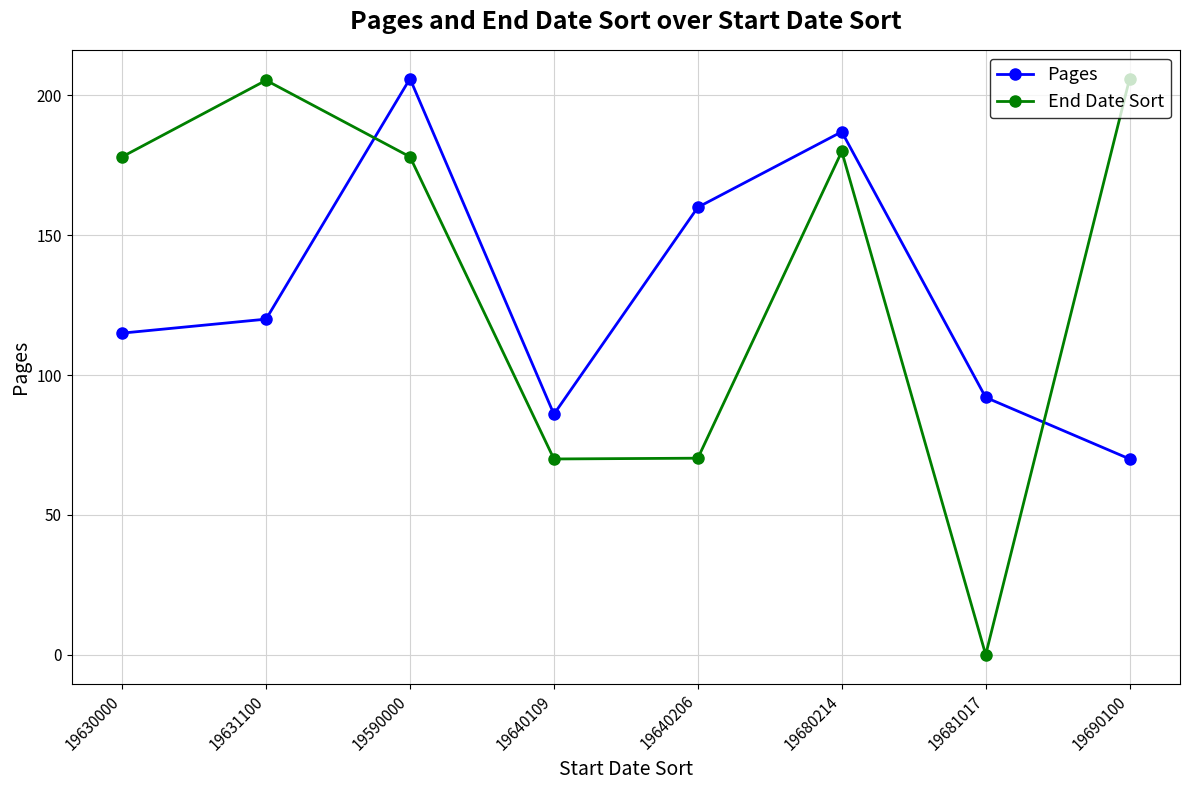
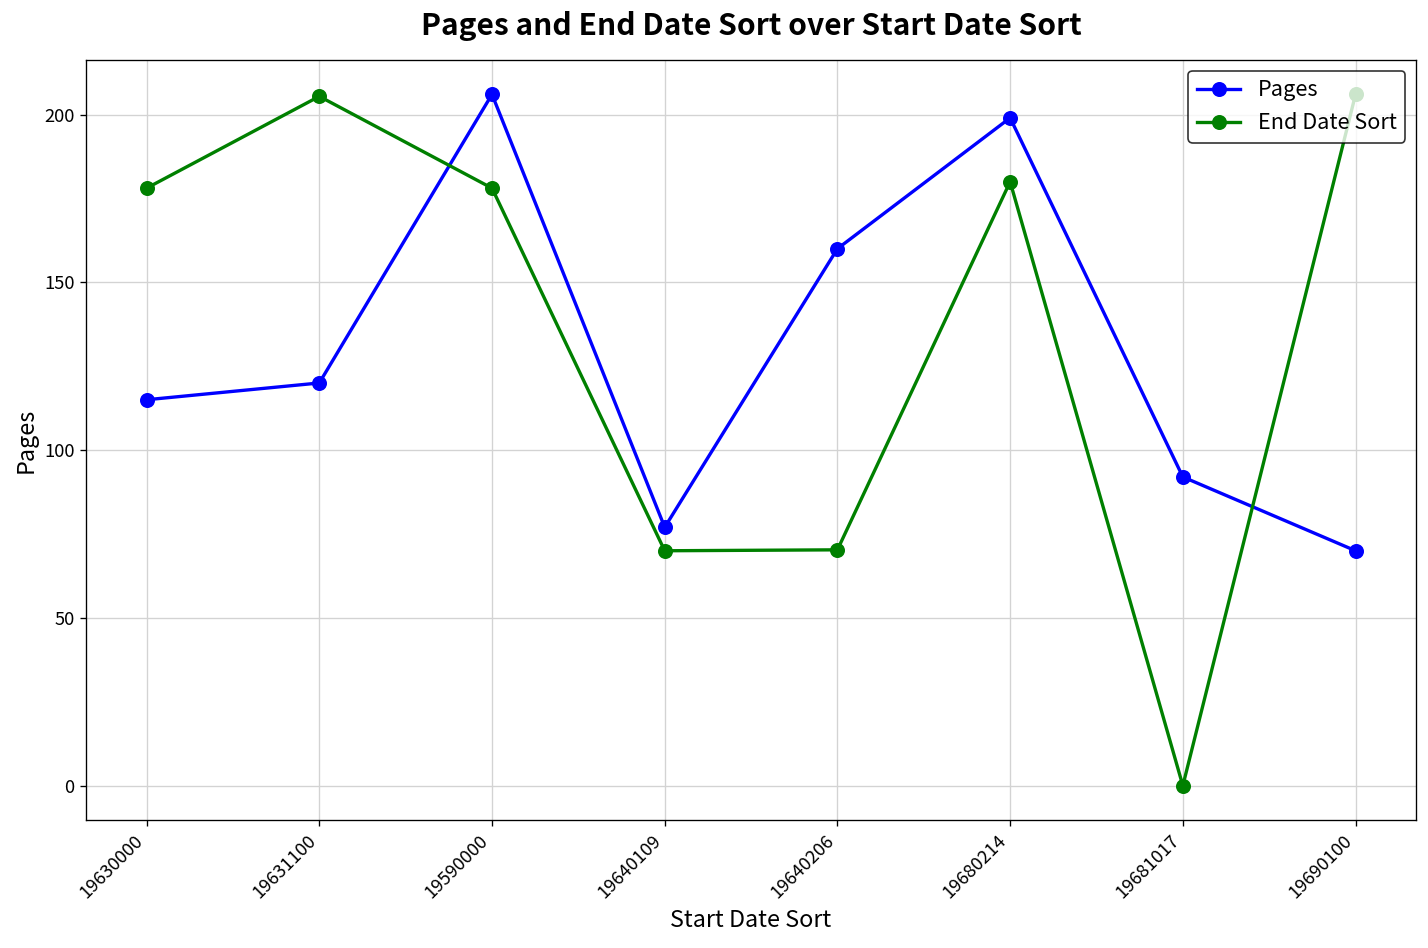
Pages, 19640109: 86 -> 77
Pages, 19680214: 187 -> 199
